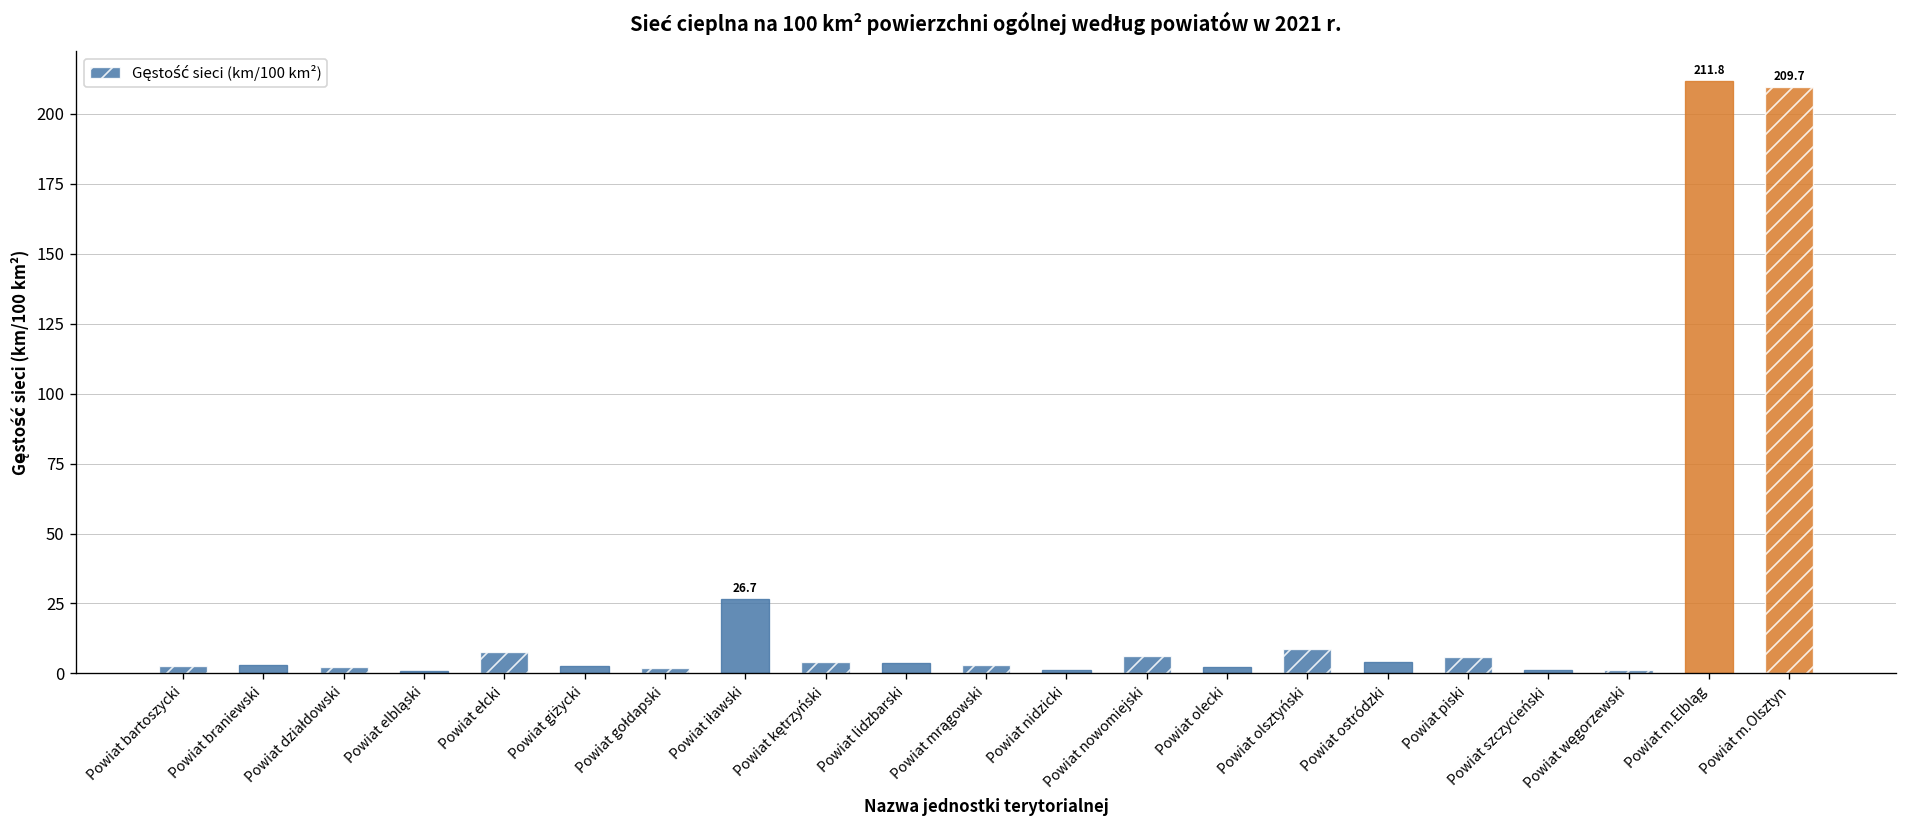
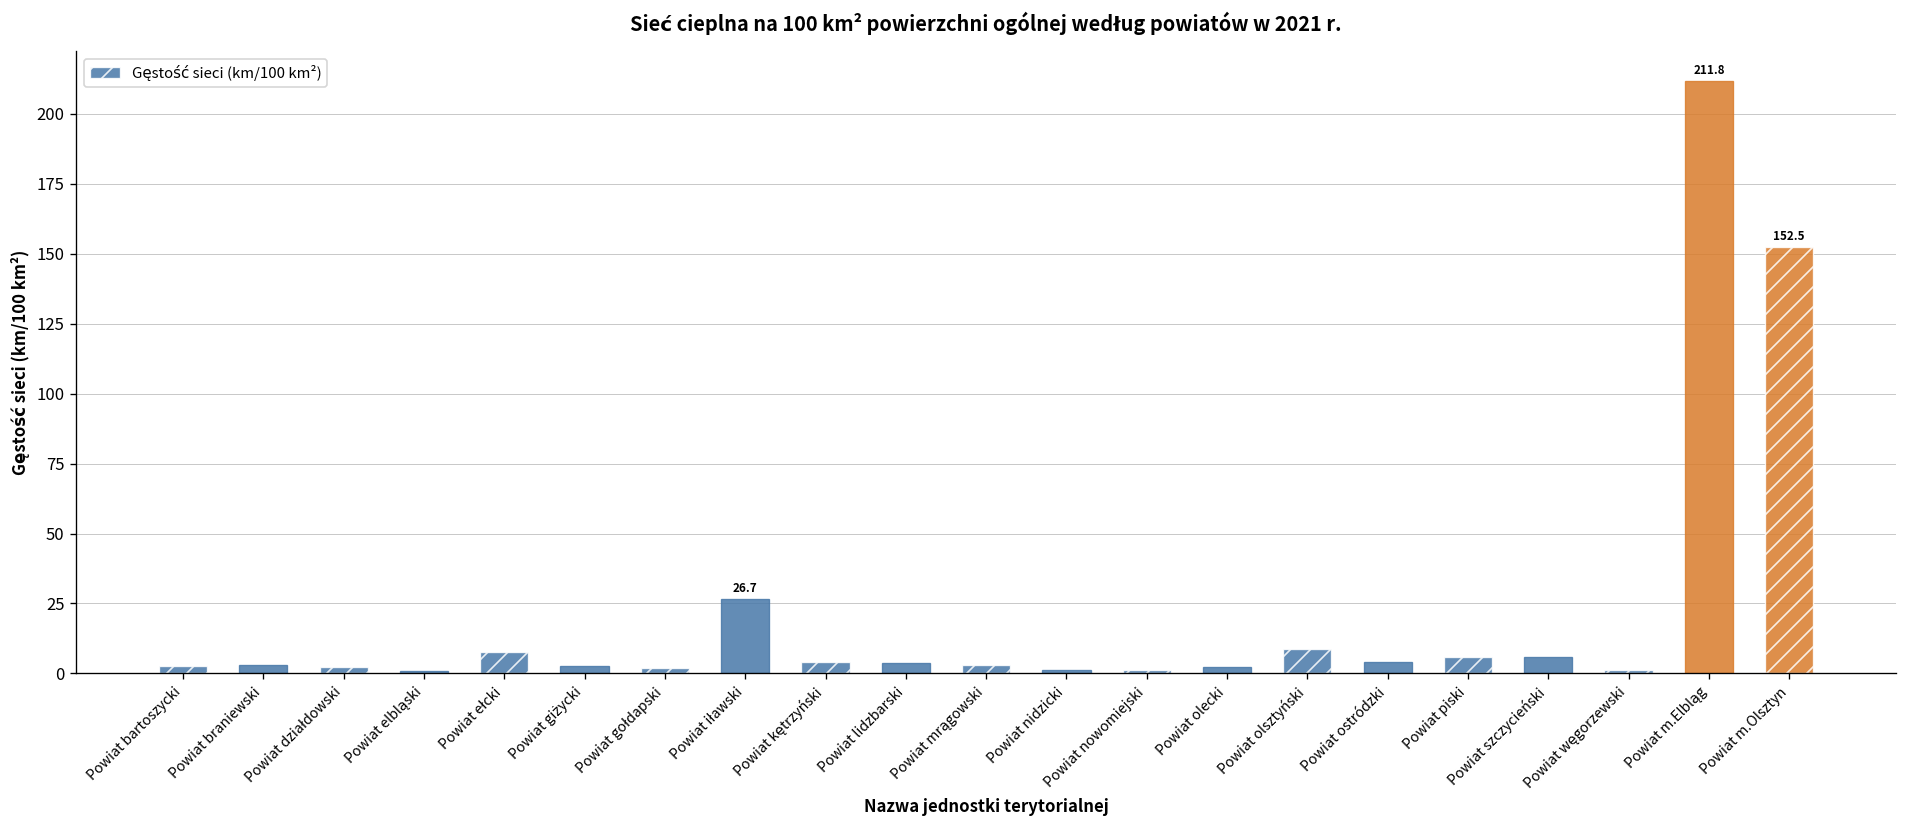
Powiat nowomiejski: 6 -> 1
Powiat szczycieński: 1 -> 6
Powiat m.Olsztyn: 209.7 -> 152.5
